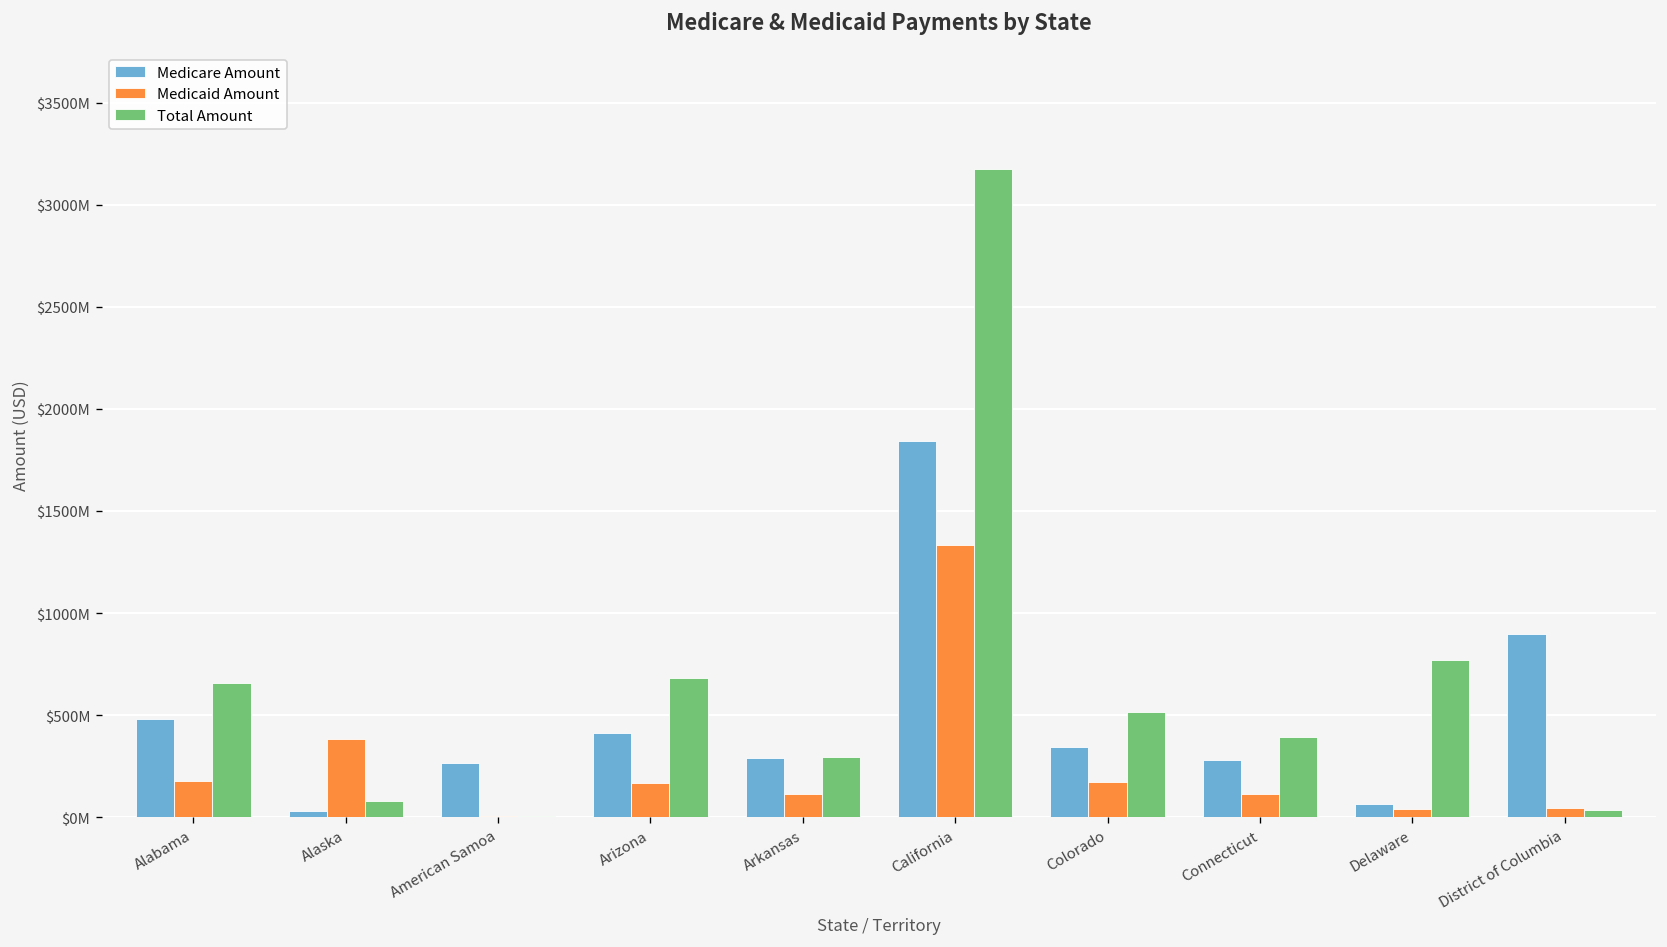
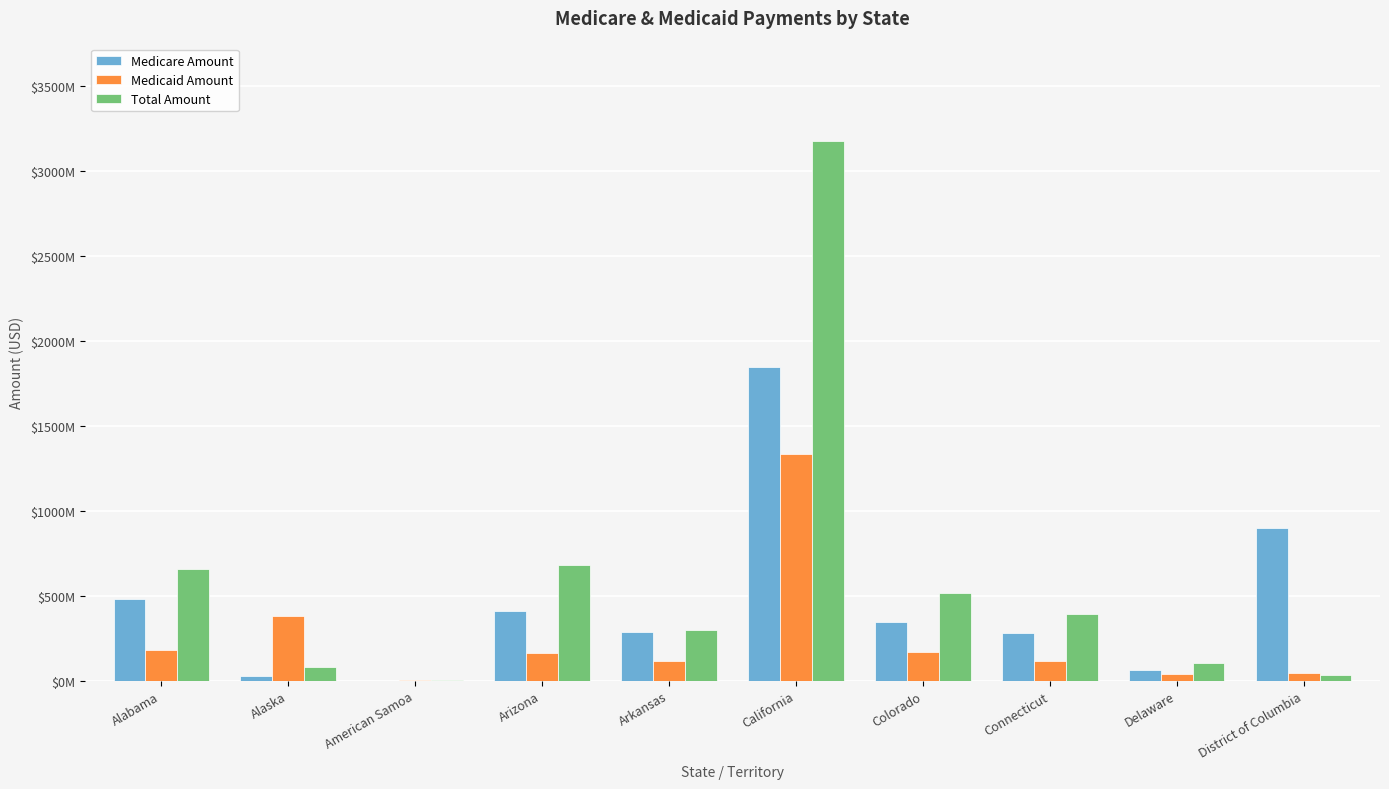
Medicare Amount, American Samoa: $260000000 -> $0
Total Amount, Delaware: $770000000 -> $100000000
